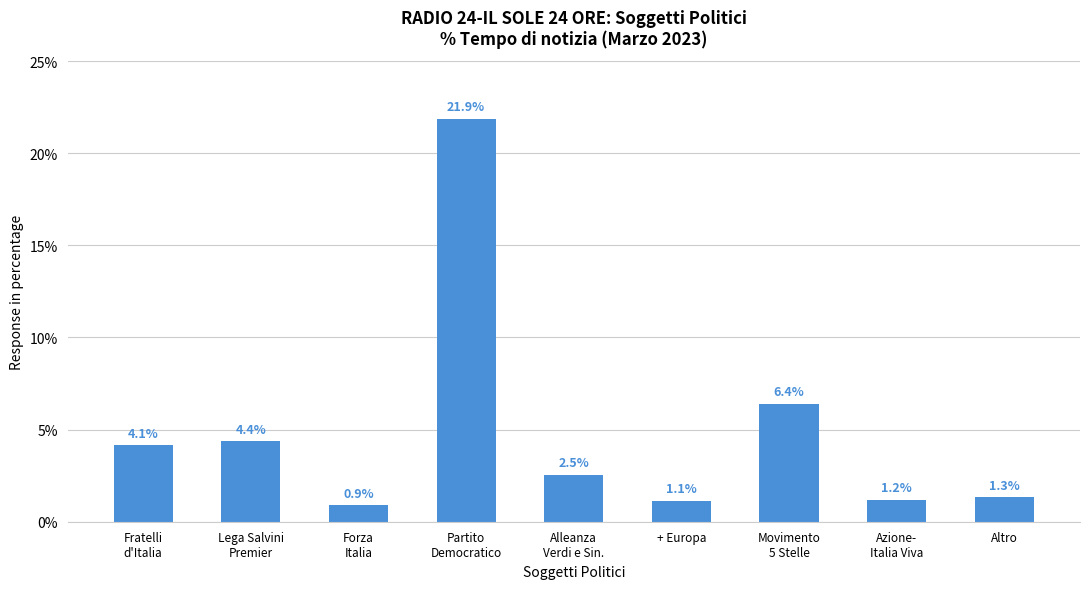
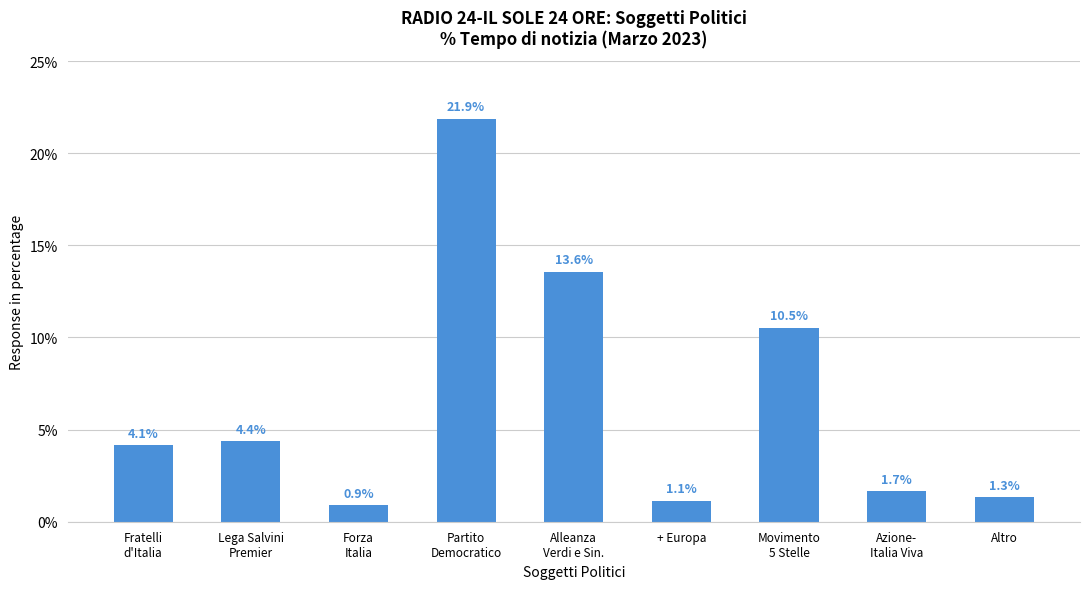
Alleanza Verdi e Sin.: 2.5% -> 13.6%
Movimento 5 Stelle: 6.4% -> 10.5%
Azione- Italia Viva: 1.2% -> 1.7%
